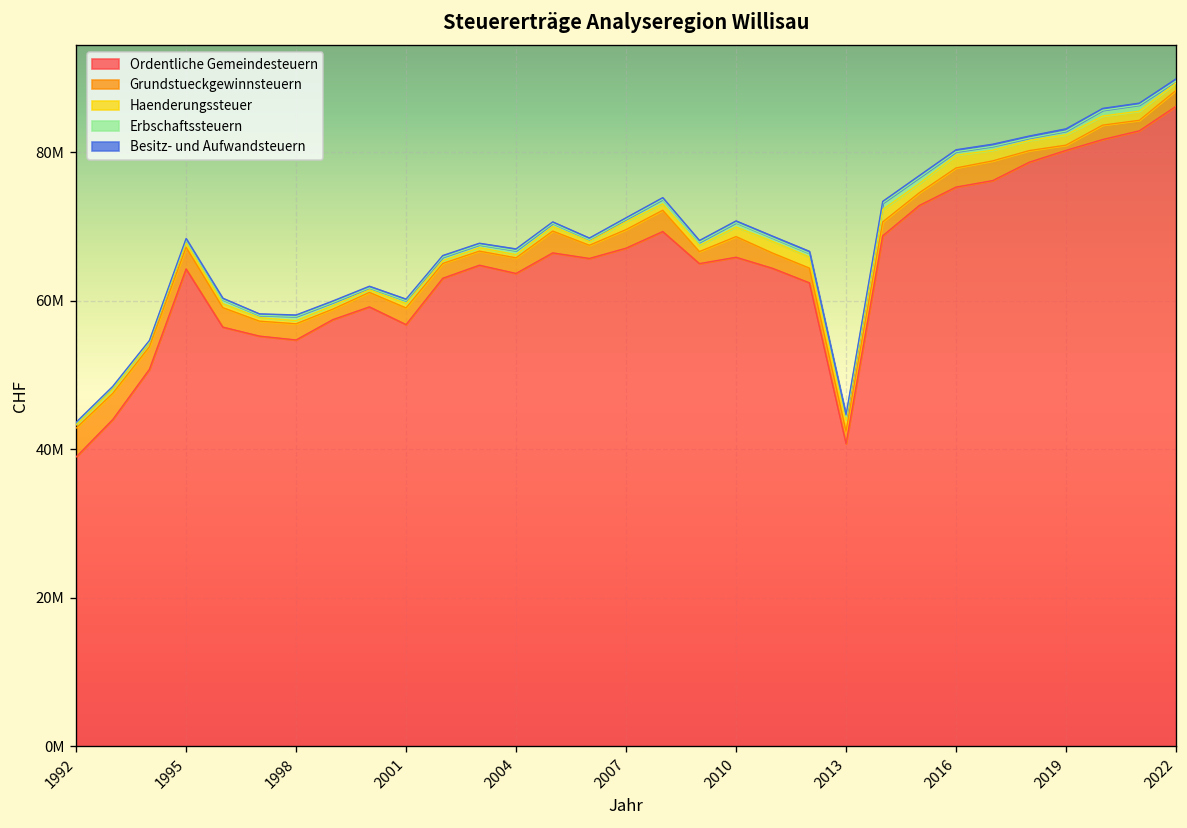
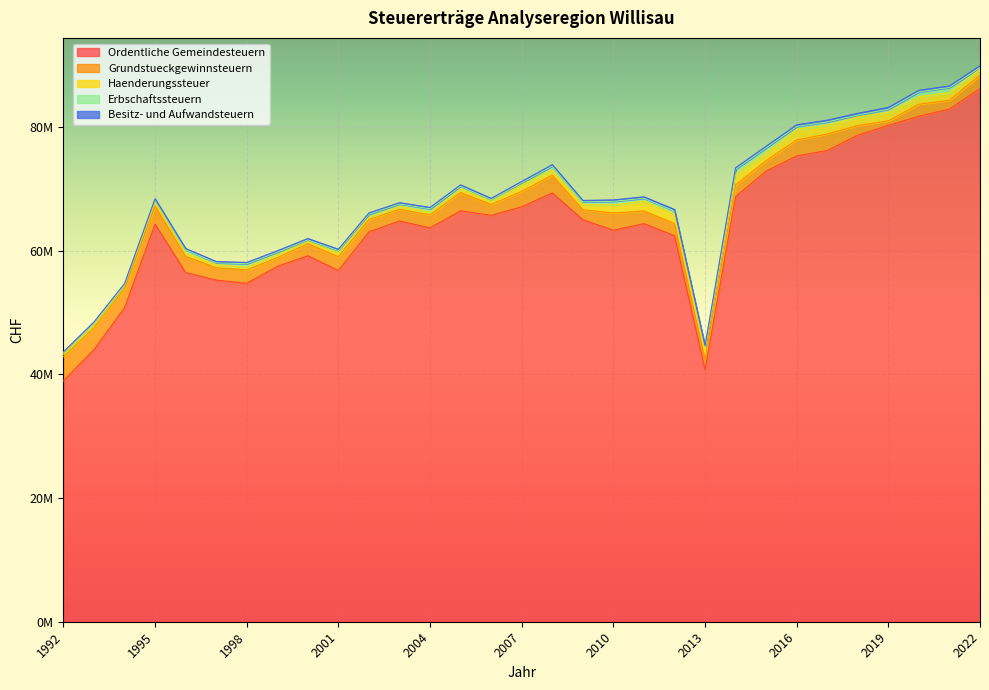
Ordentliche Gemeindesteuern, 2010: 66000000 -> 63000000
